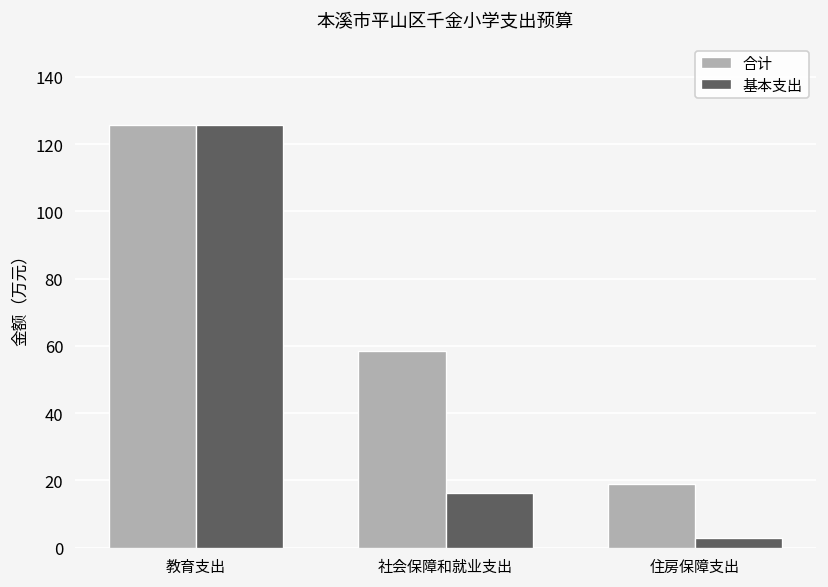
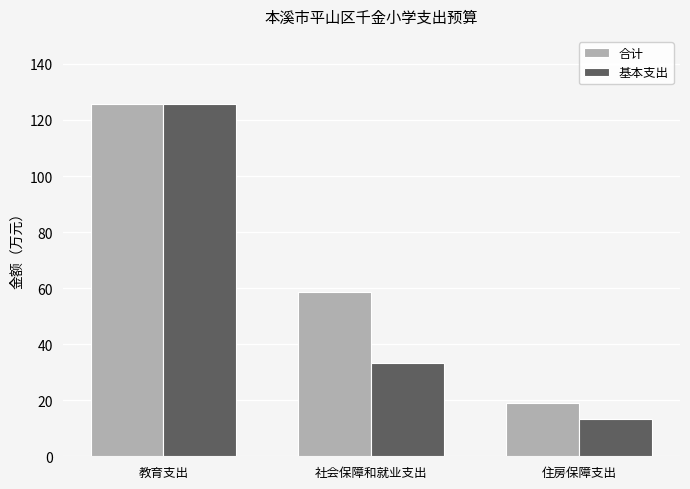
基本支出, 社会保障和就业支出: 16 -> 33
基本支出, 住房保障支出: 3 -> 13
